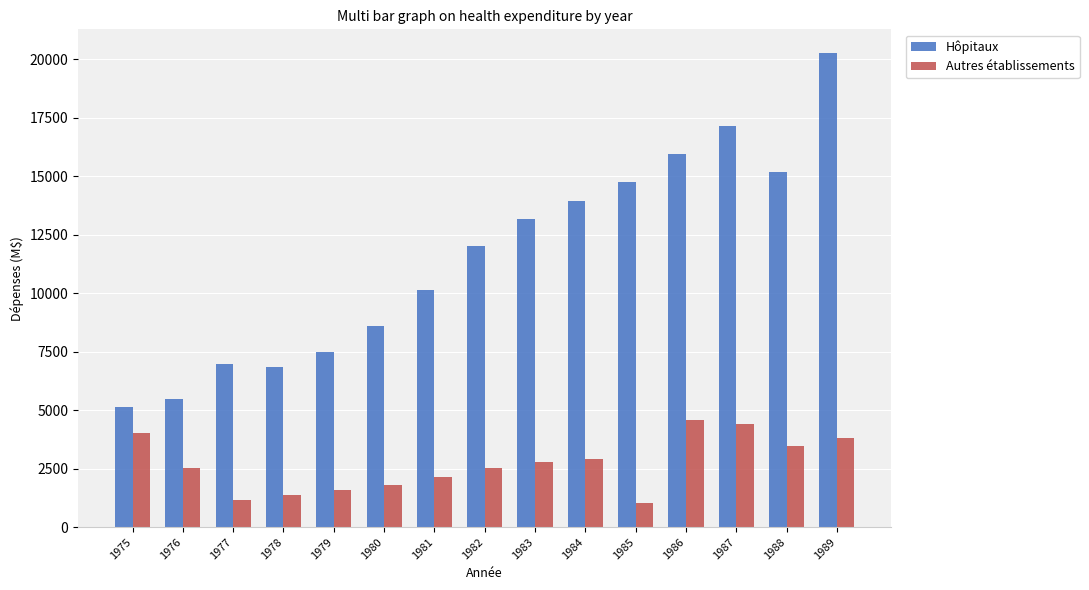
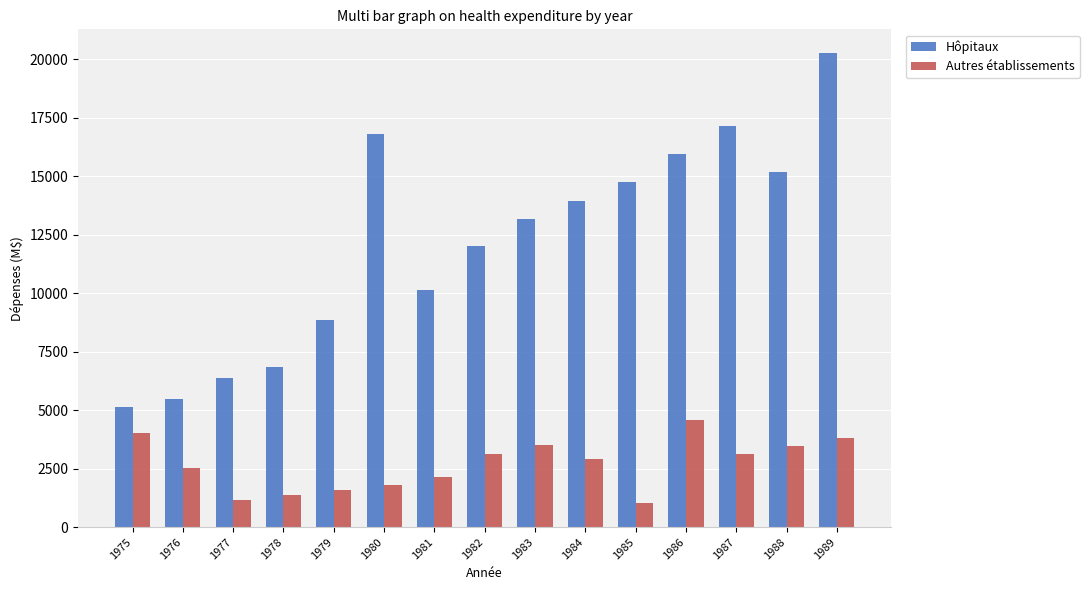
Hôpitaux, 1977: 7000 -> 6400
Hôpitaux, 1979: 7500 -> 8800
Hôpitaux, 1980: 8600 -> 16800
Autres établissements, 1982: 2500 -> 3100
Autres établissements, 1983: 2800 -> 3500
Autres établissements, 1987: 4400 -> 3100
